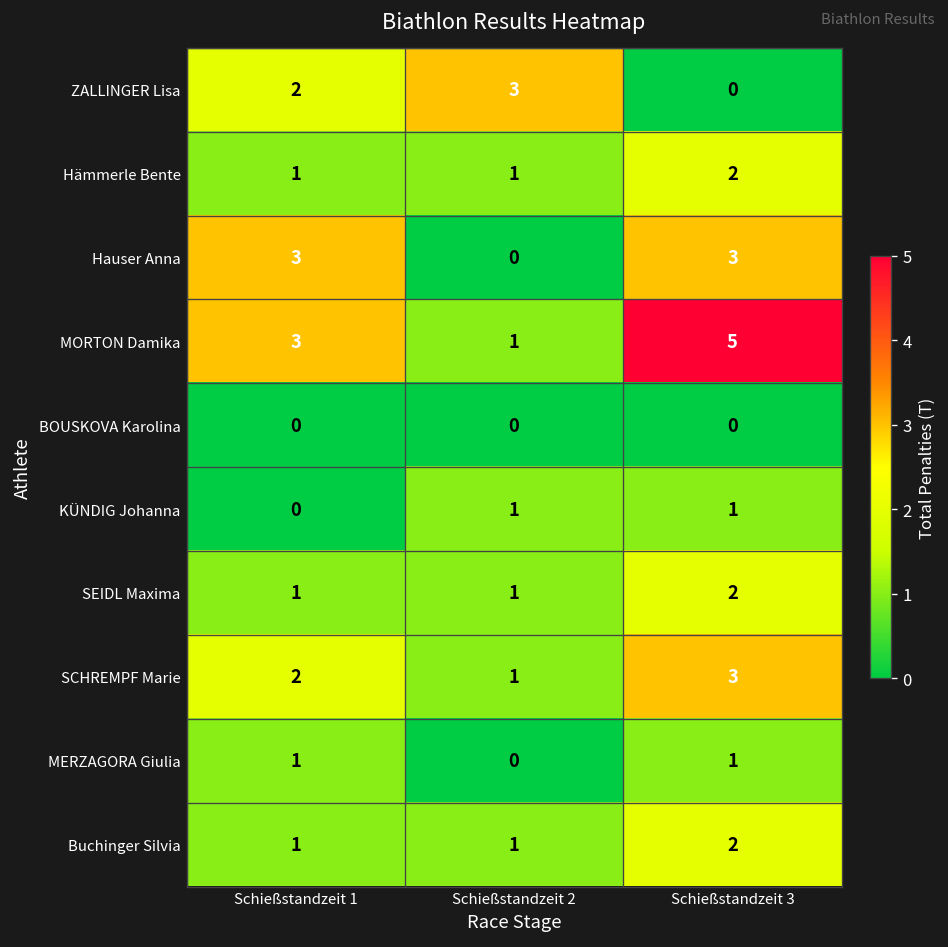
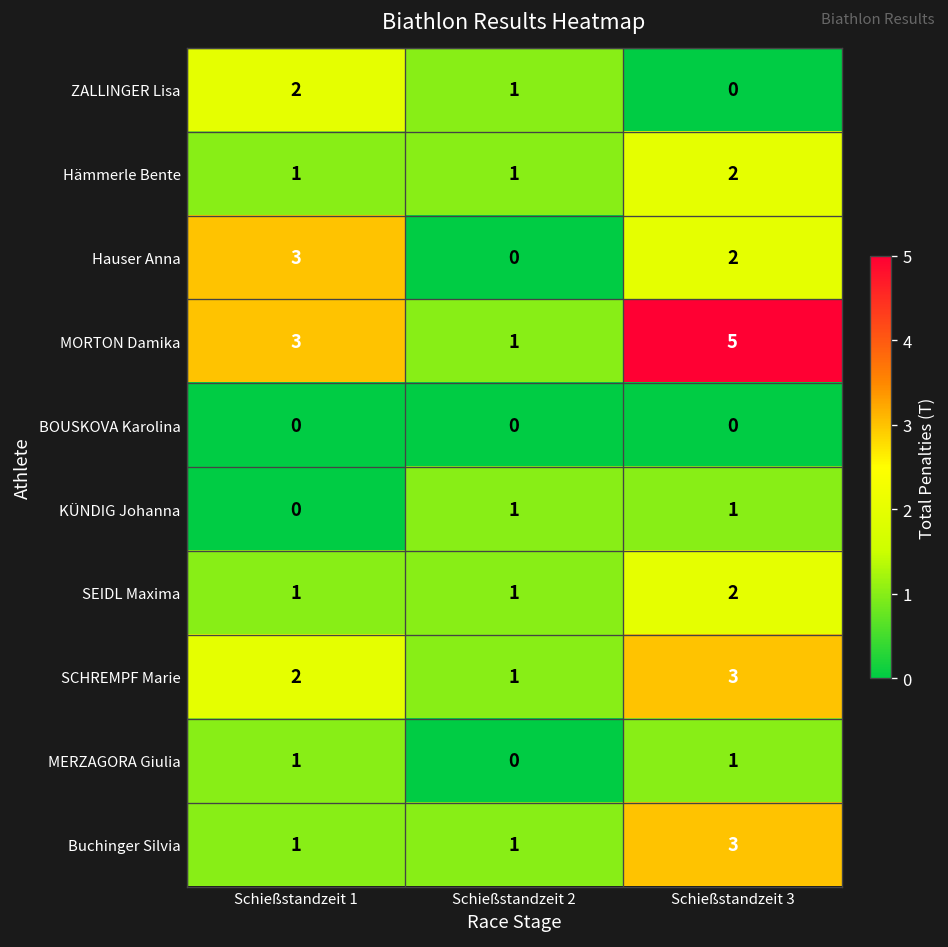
ZALLINGER Lisa, Schießstandzeit 2: 3 -> 1
Hauser Anna, Schießstandzeit 3: 3 -> 2
Buchinger Silvia, Schießstandzeit 3: 2 -> 3
